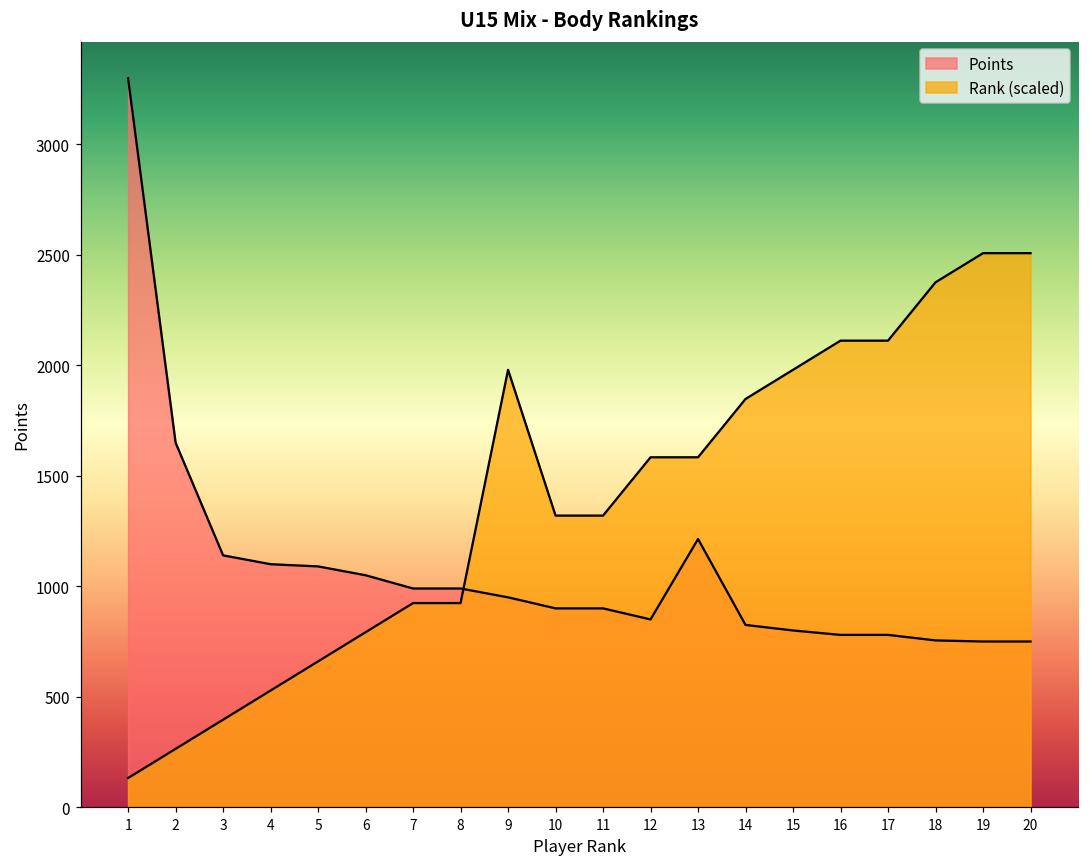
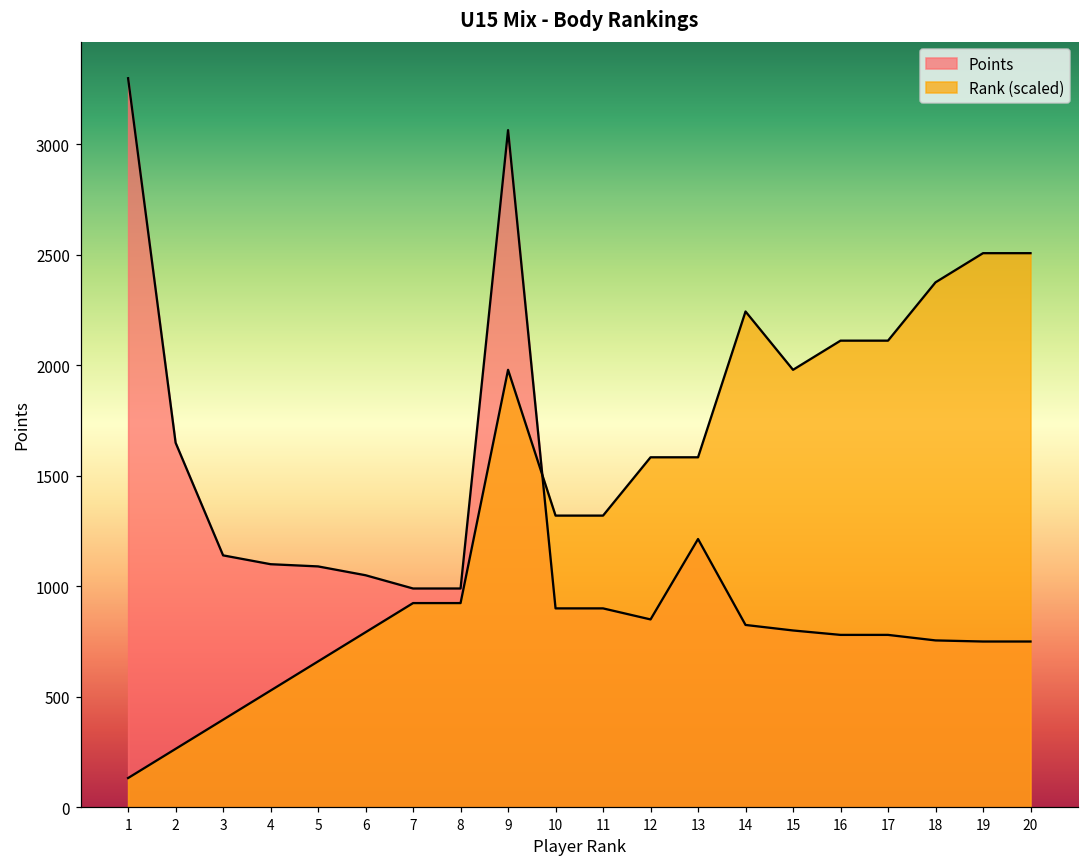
Points, 9: 950 -> 3070
Rank (scaled), 14: 1850 -> 2240
